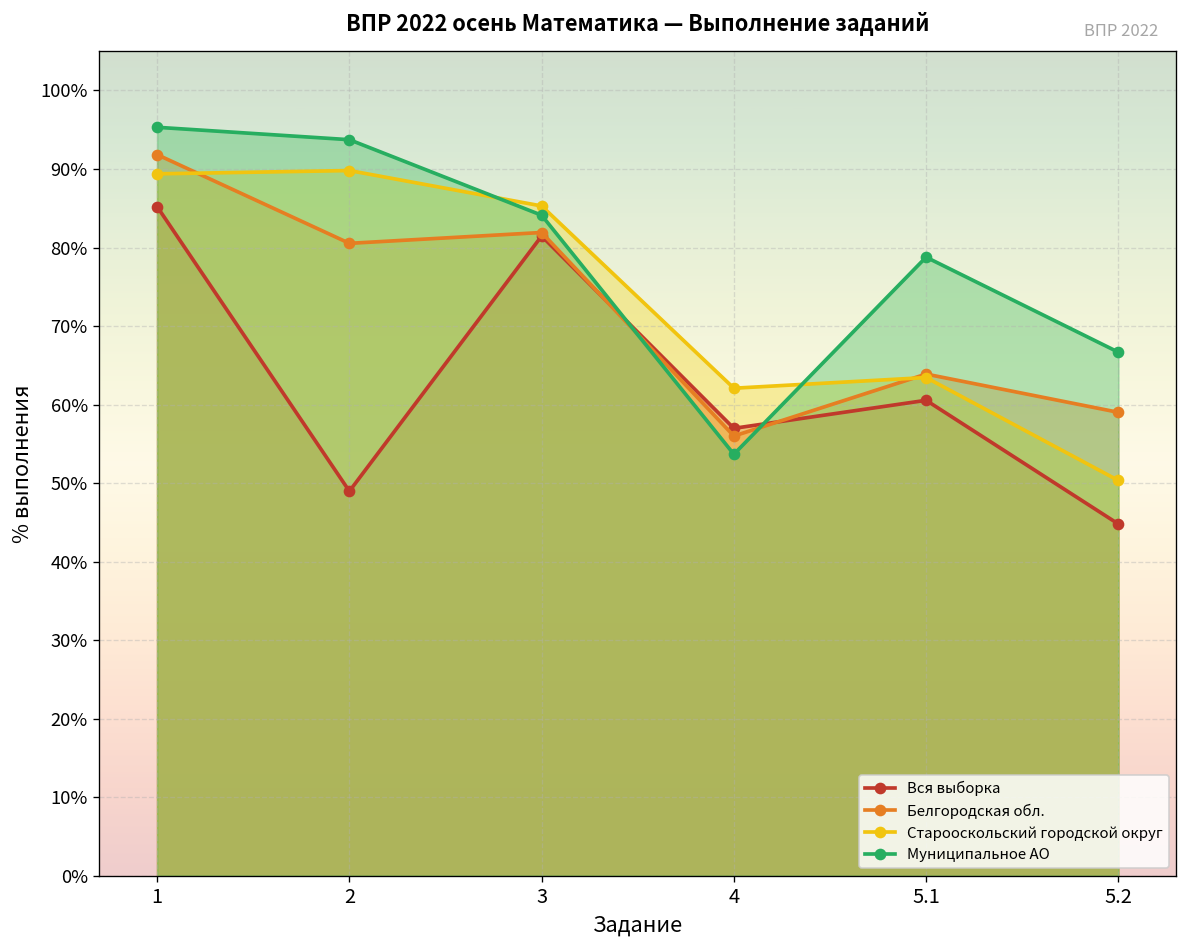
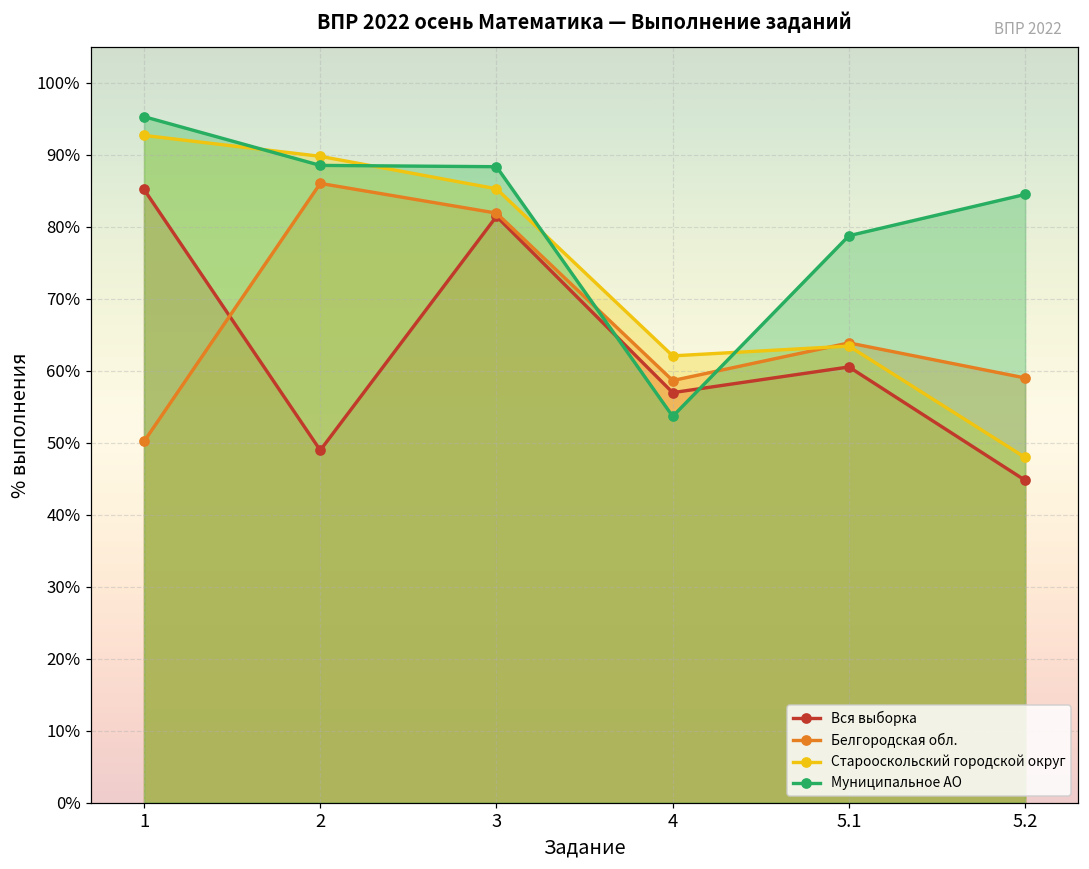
Белгородская обл., 1: 92% -> 50%
Старооскольский городской округ, 1: 89% -> 93%
Белгородская обл., 2: 81% -> 86%
Муниципальное АО, 2: 94% -> 89%
Муниципальное АО, 3: 84% -> 88%
Белгородская обл., 4: 56% -> 59%
Старооскольский городской округ, 5.2: 50% -> 48%
Муниципальное АО, 5.2: 67% -> 85%
